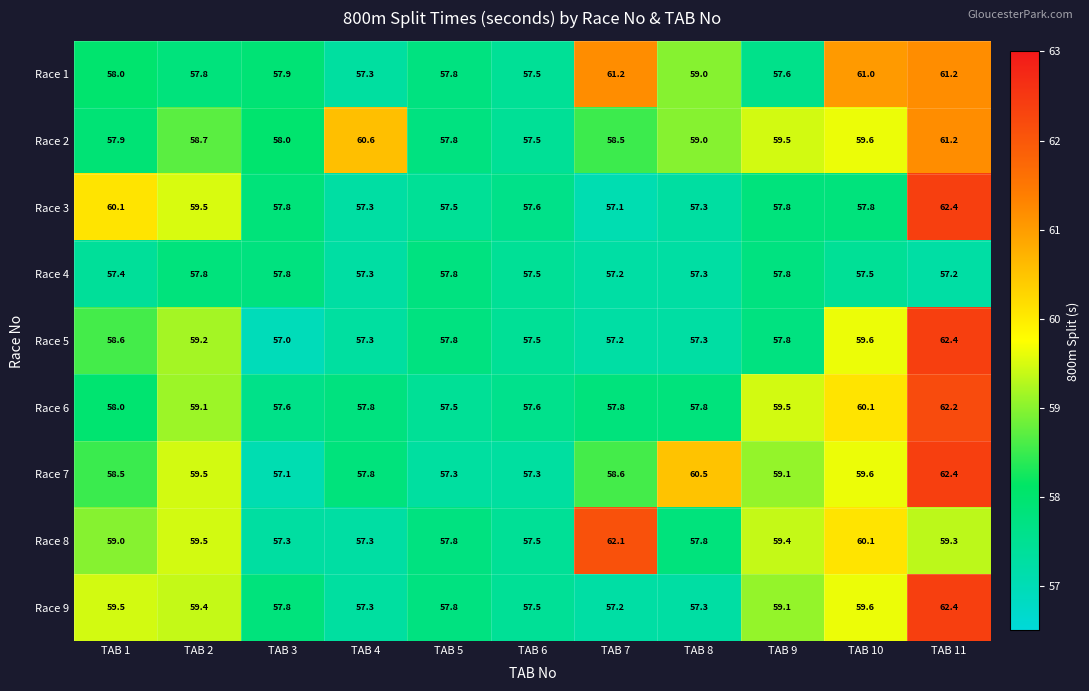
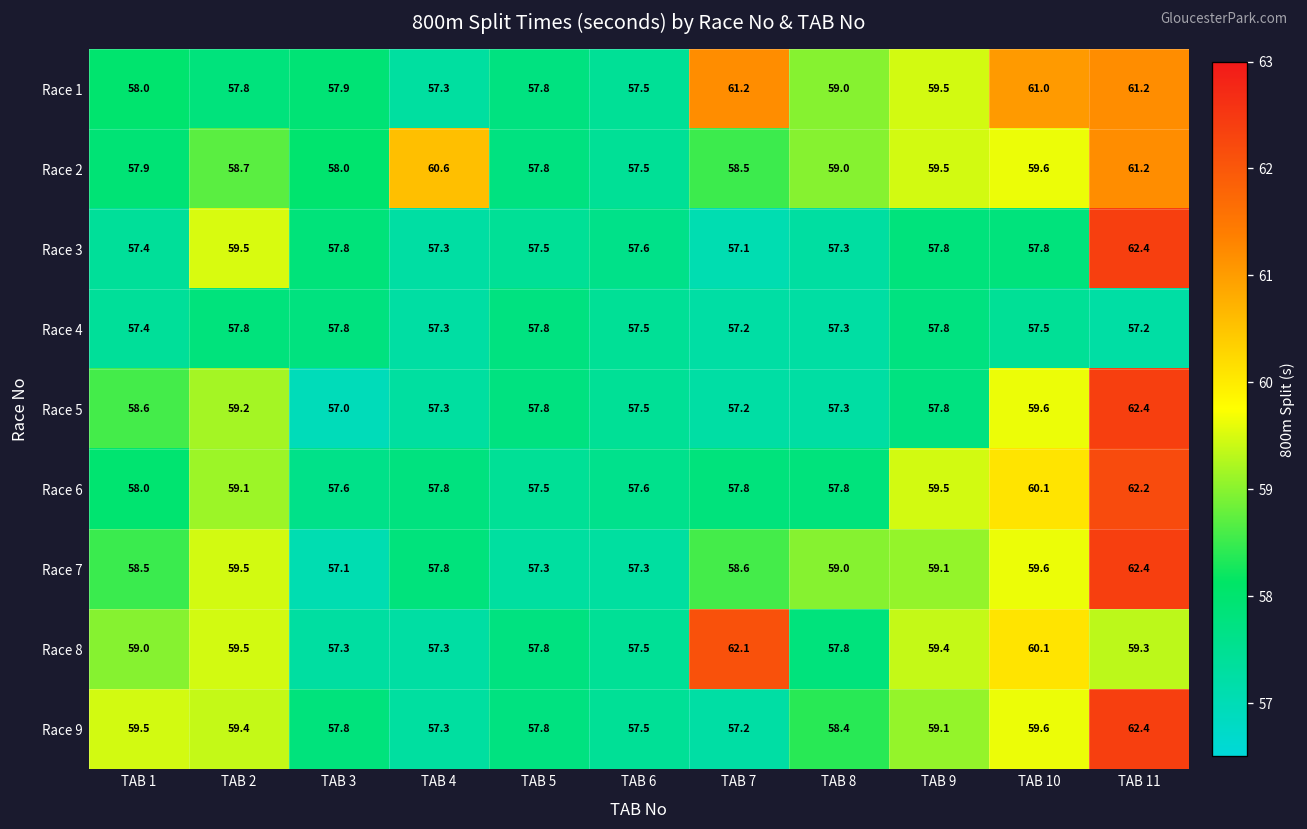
Race 1, TAB 9: 57.6 -> 59.5
Race 3, TAB 1: 60.1 -> 57.4
Race 7, TAB 8: 60.5 -> 59.0
Race 9, TAB 8: 57.3 -> 58.4
